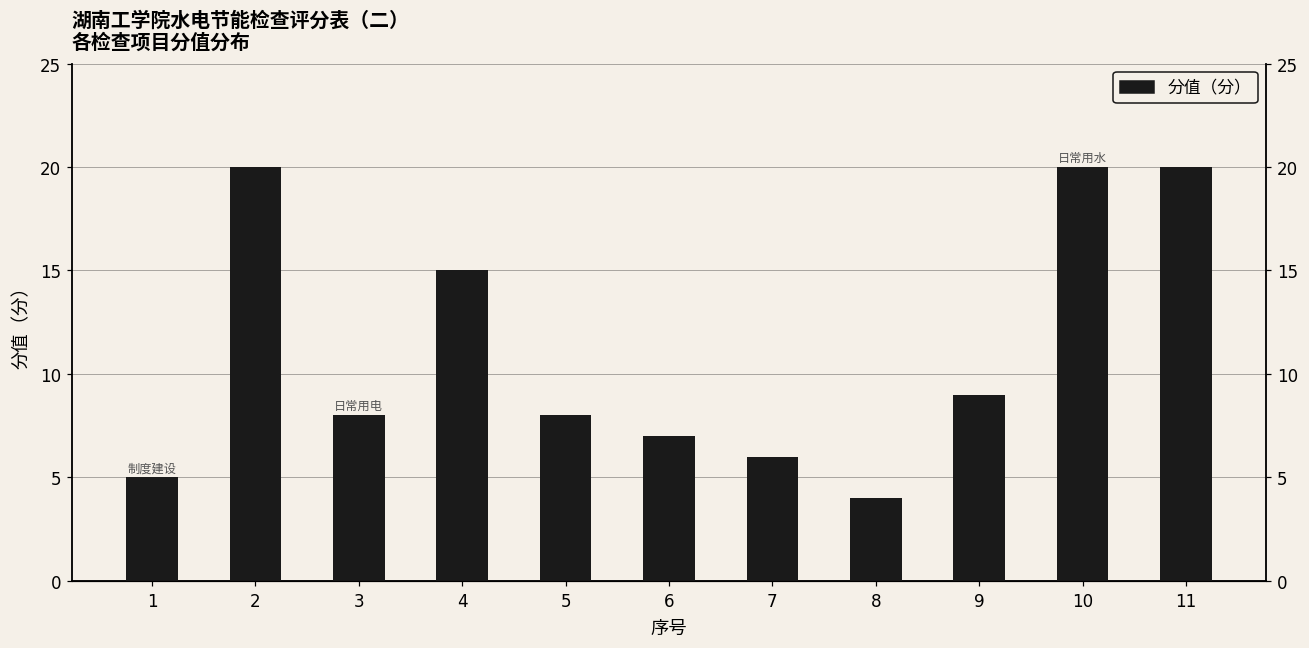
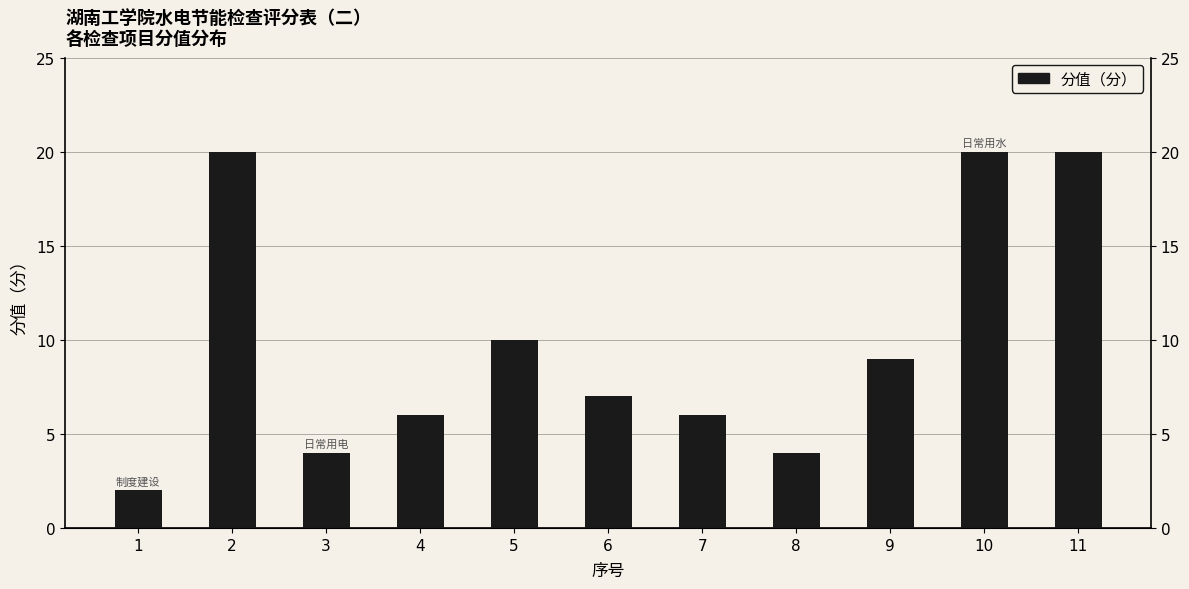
1: 5 -> 2
3: 8 -> 4
4: 15 -> 6
5: 8 -> 10
